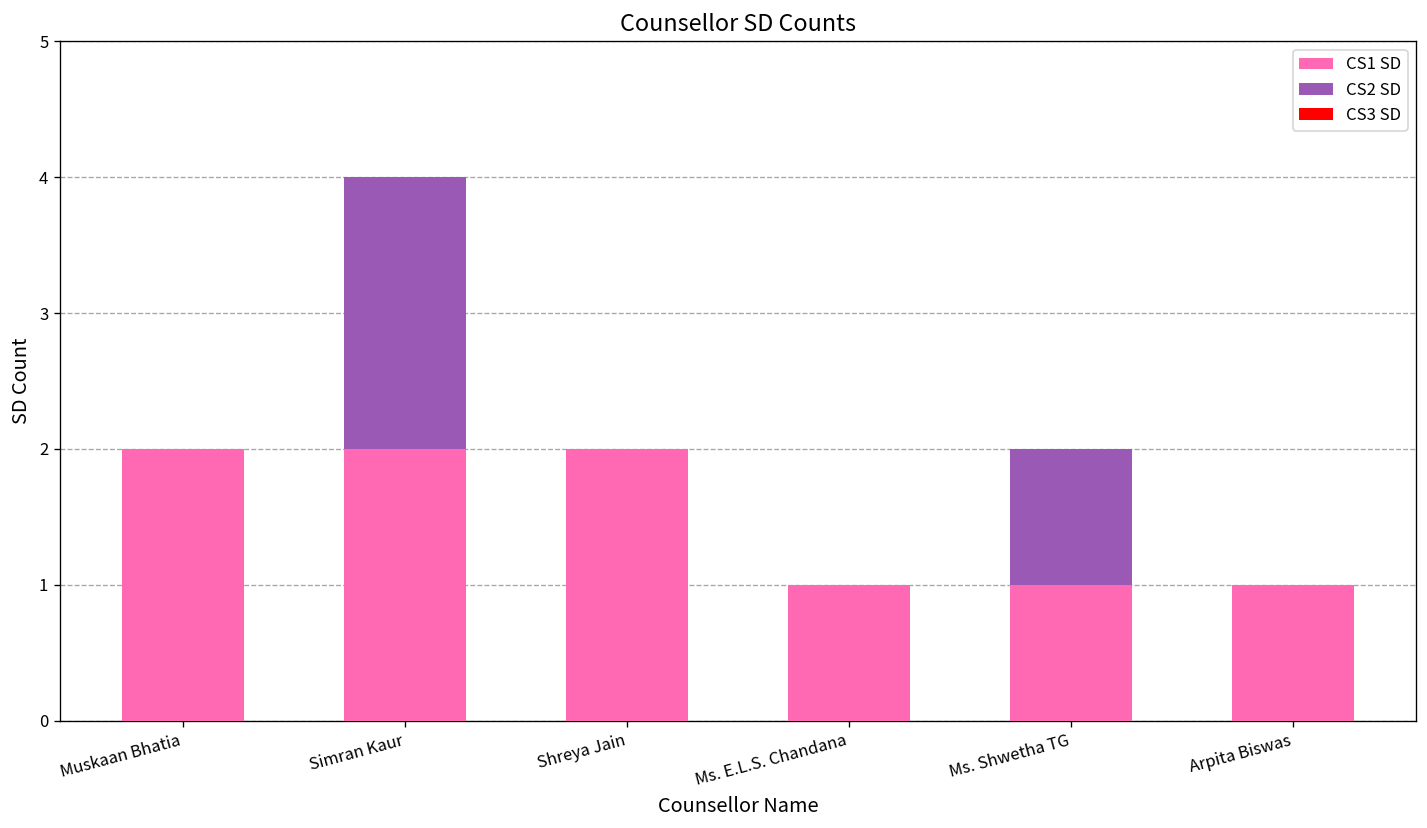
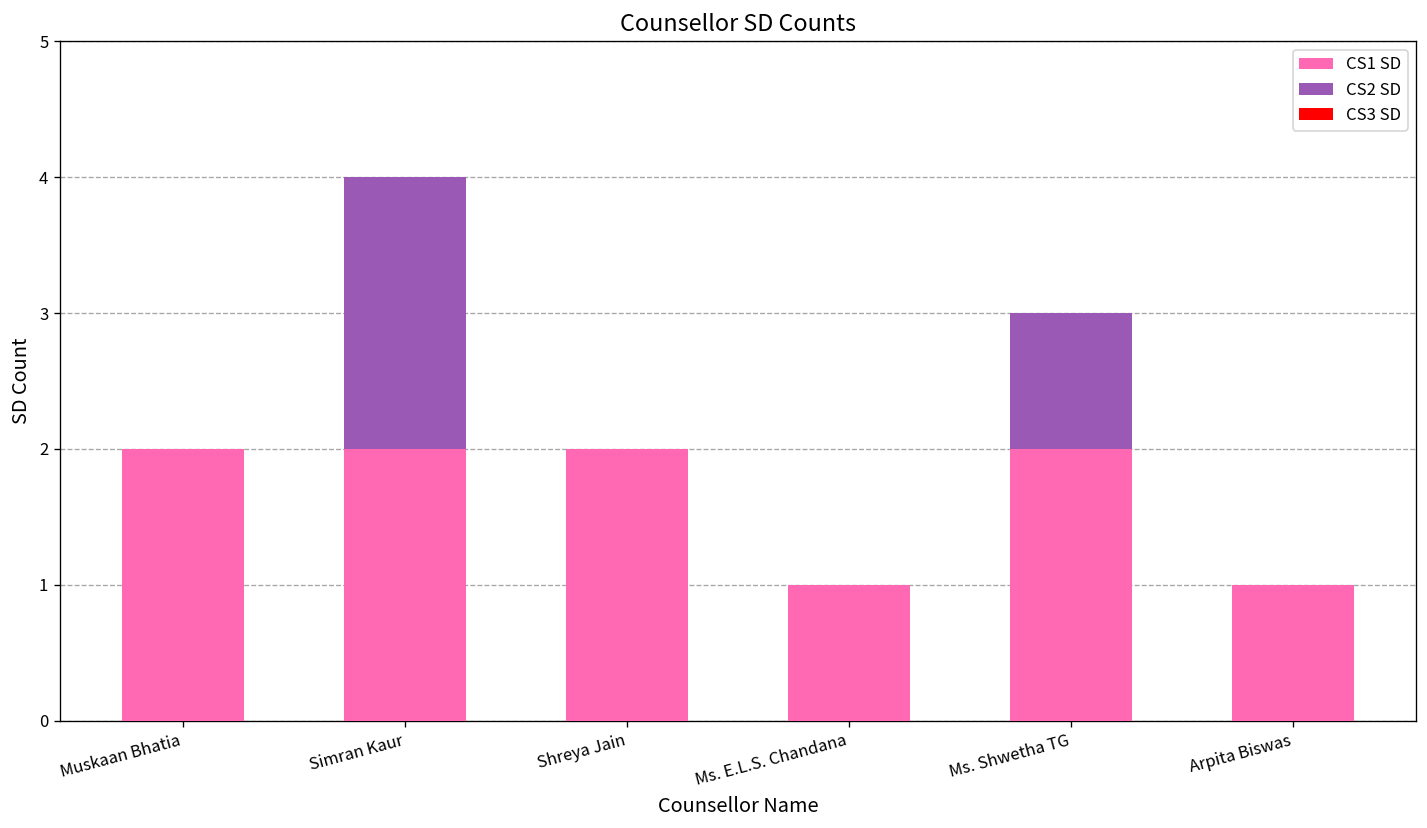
CS1 SD, Ms. Shwetha TG: 1 -> 2
